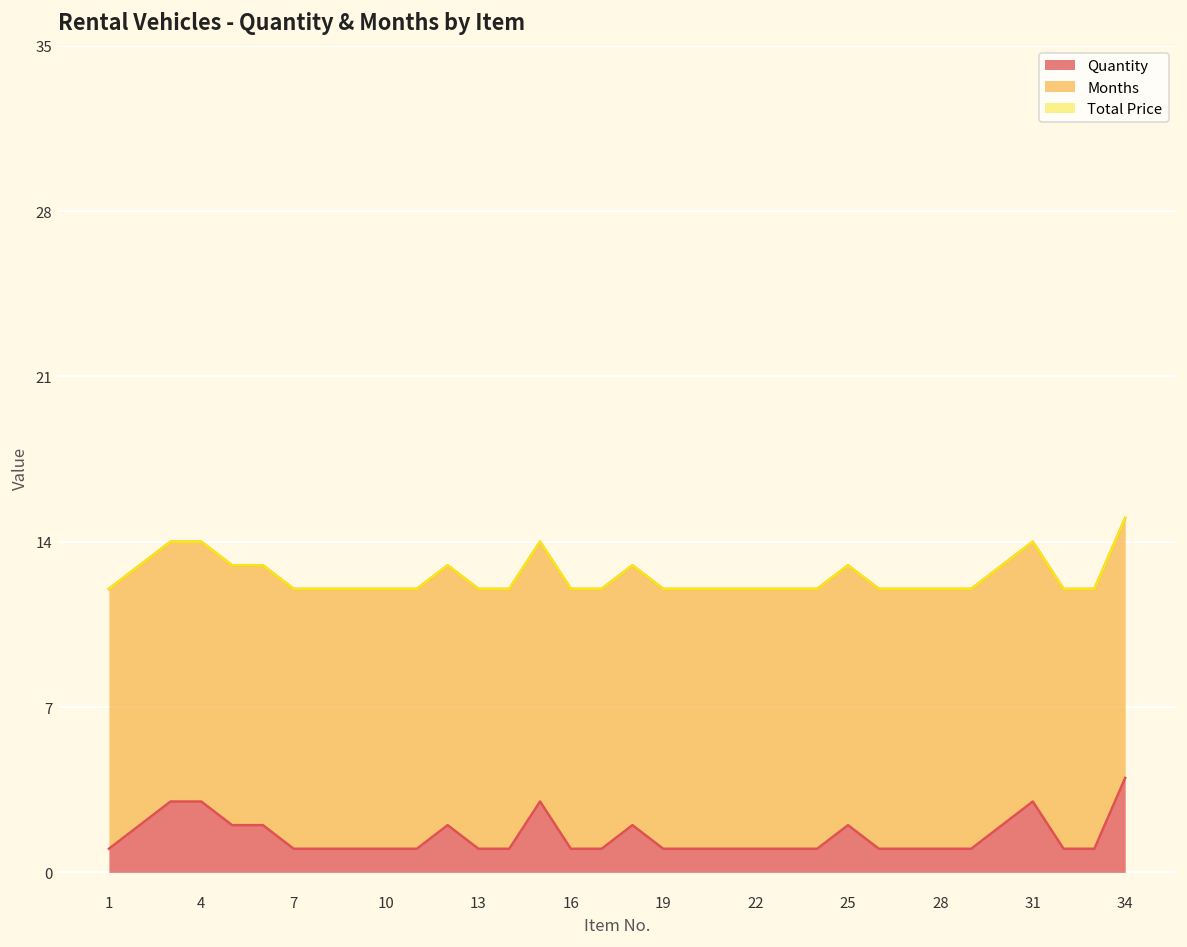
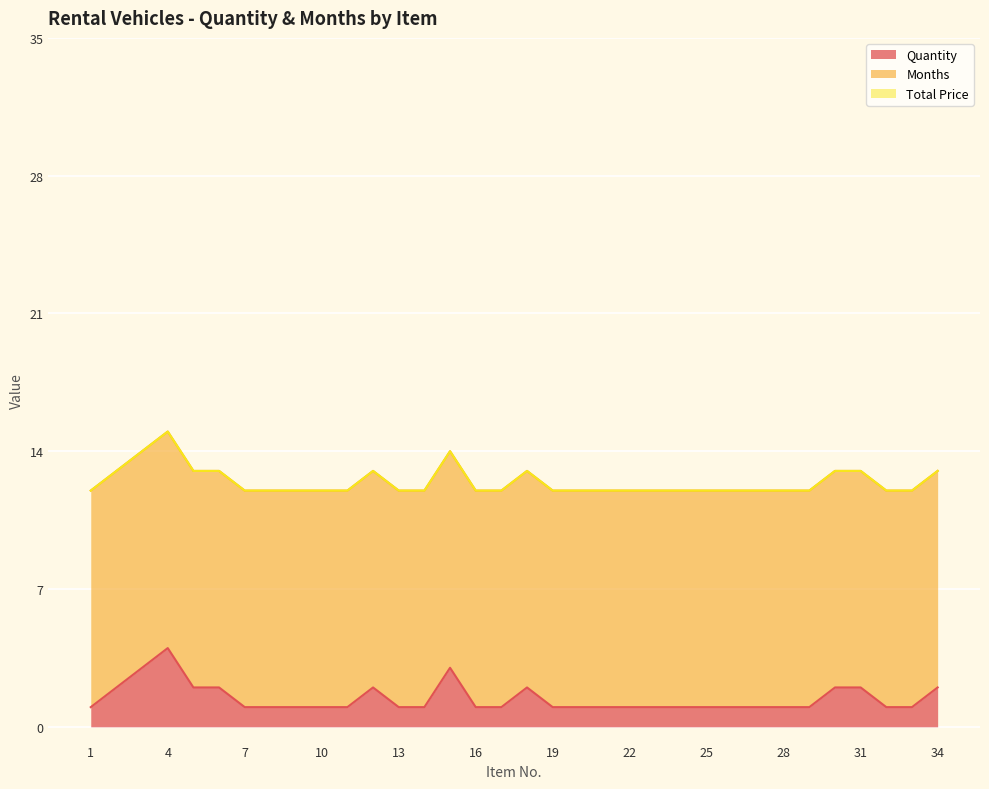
Quantity, 4: 3 -> 4
Quantity, 25: 2 -> 1
Quantity, 31: 3 -> 2
Quantity, 34: 4 -> 2
